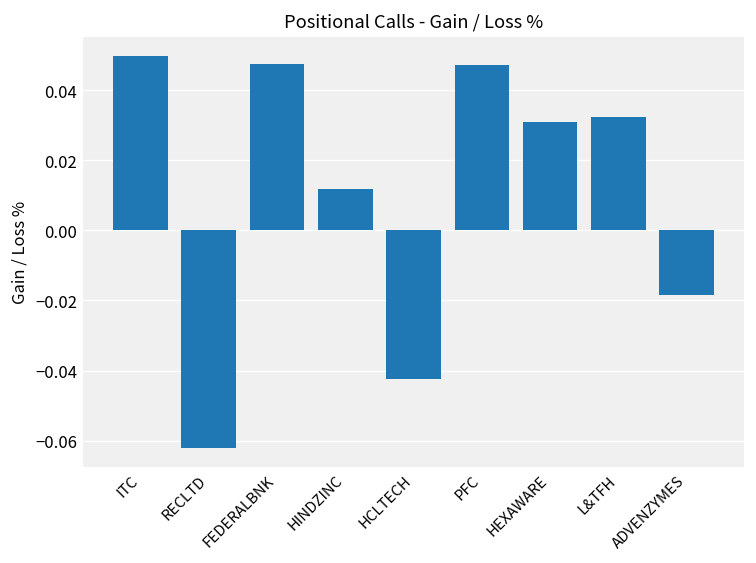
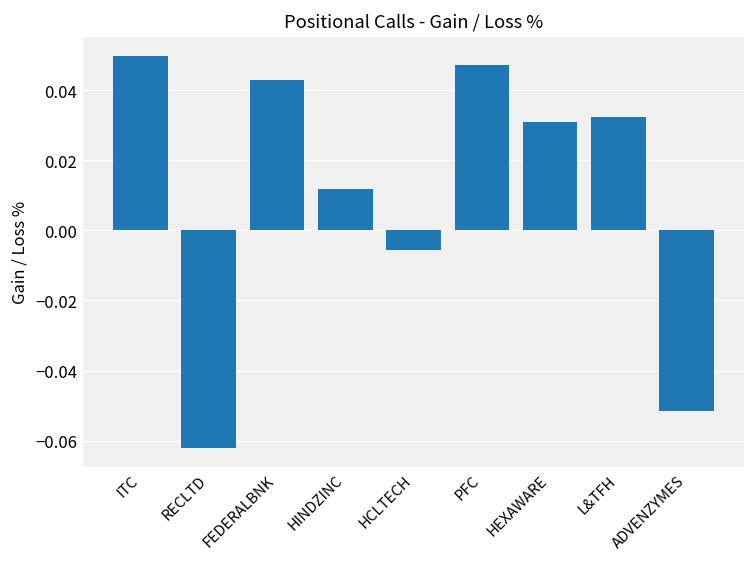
FEDERALBNK: 0.048 -> 0.043
HCLTECH: -0.042 -> -0.006
ADVENZYMES: -0.019 -> -0.052
